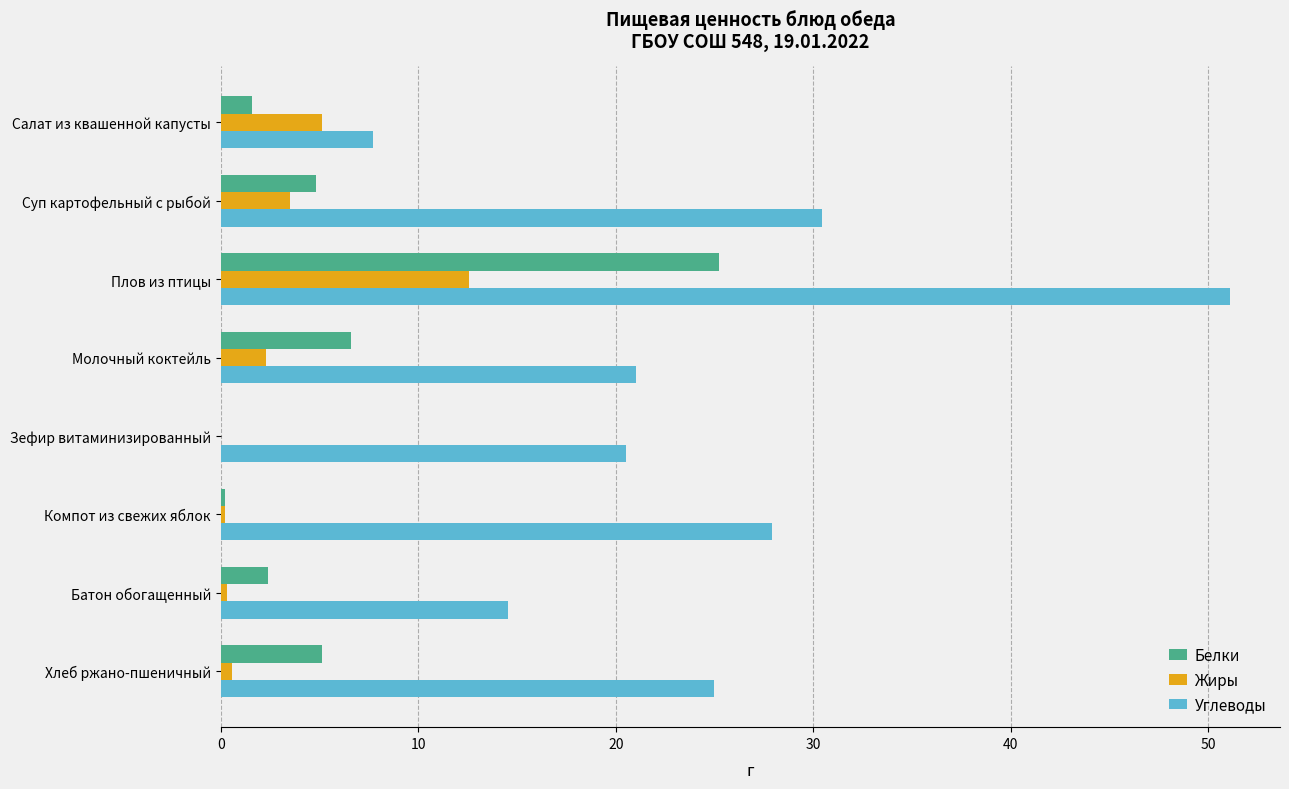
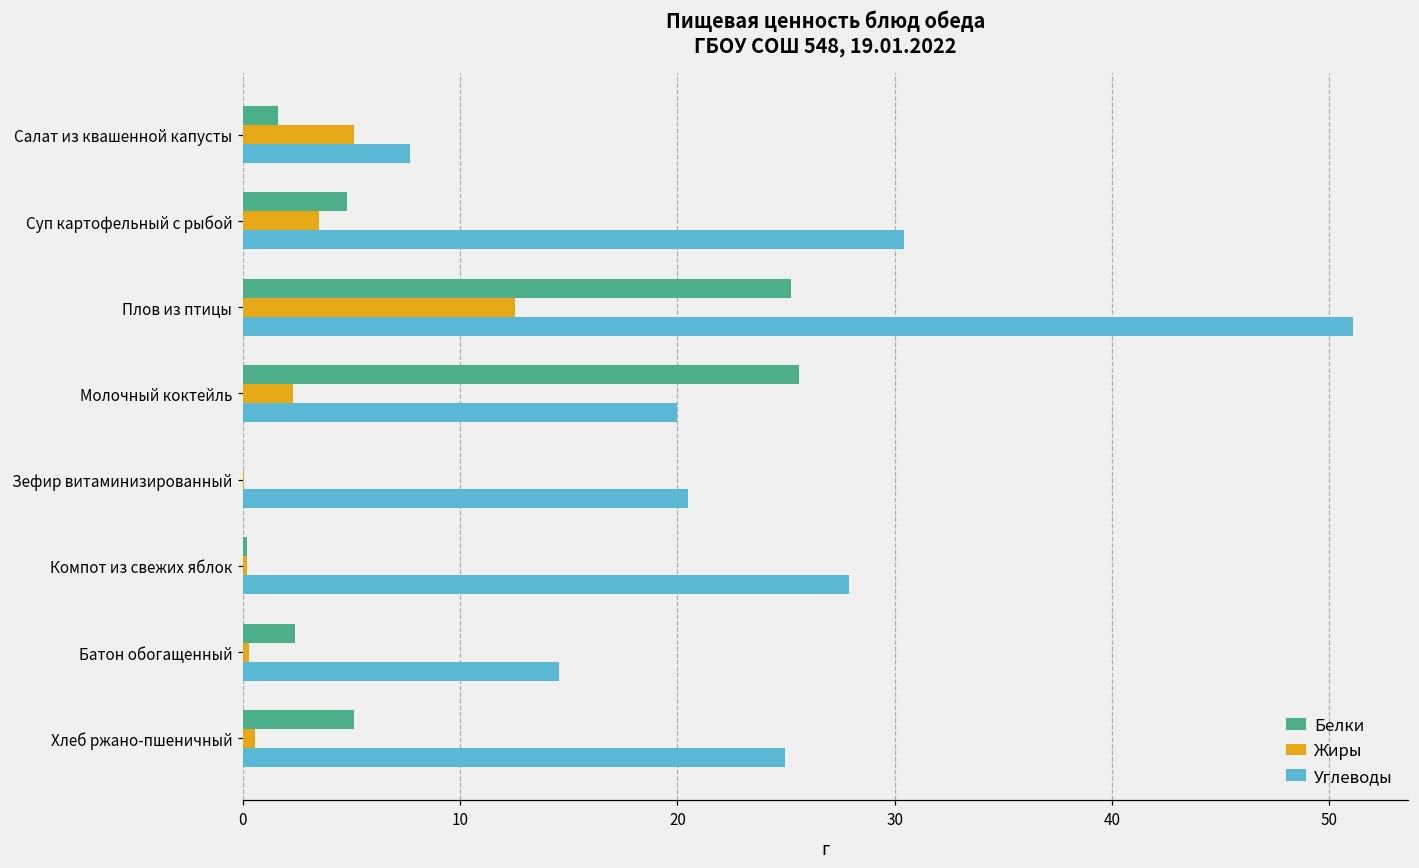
Белки, Молочный коктейль: 6.6 -> 25.6
Углеводы, Молочный коктейль: 21 -> 20
